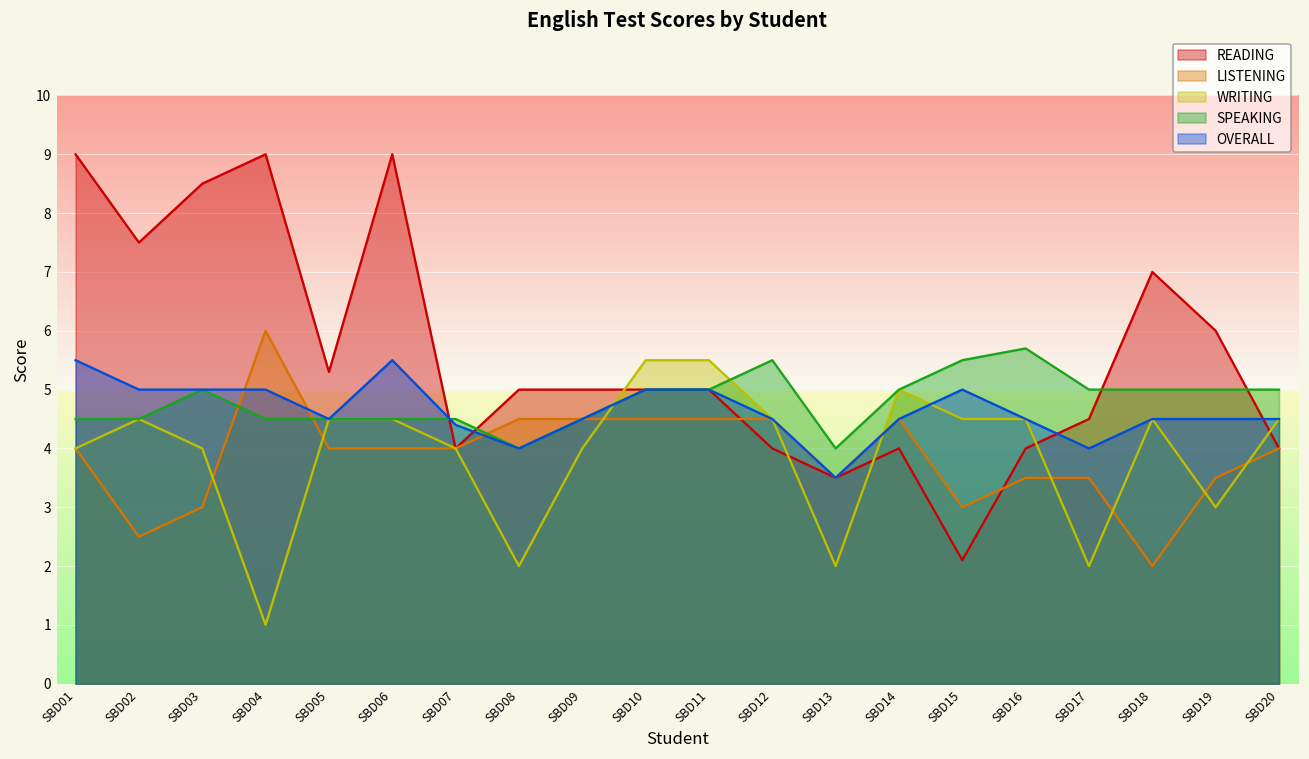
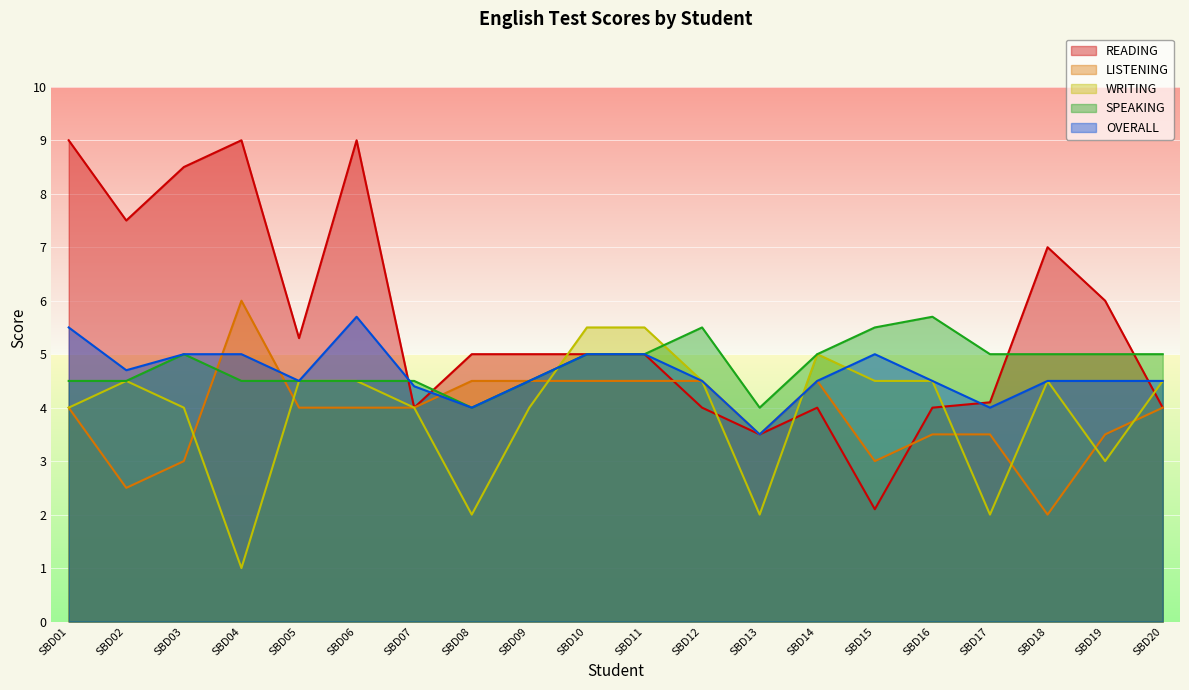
OVERALL, SBD02: 5.0 -> 4.7
OVERALL, SBD06: 5.5 -> 5.7
READING, SBD17: 4.5 -> 4.1
